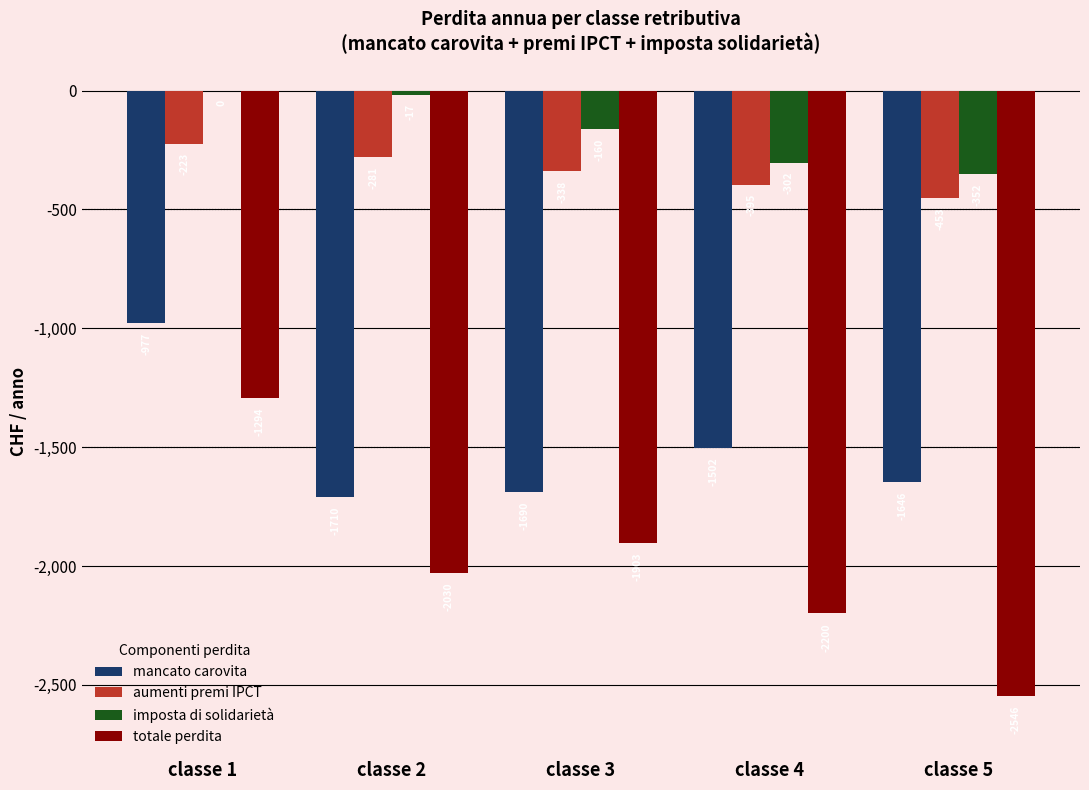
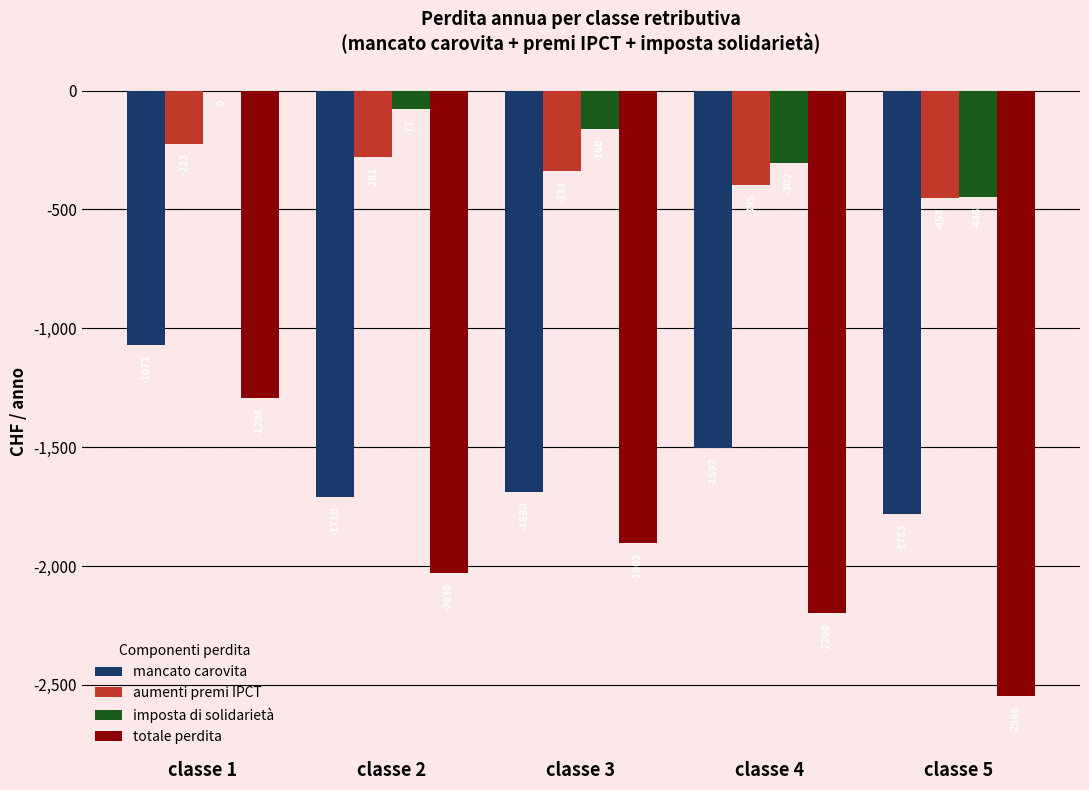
mancato carovita, classe 1: -980 -> -1,070
imposta di solidarietà, classe 2: -20 -> -80
mancato carovita, classe 5: -1,650 -> -1,780
imposta di solidarietà, classe 5: -350 -> -450
